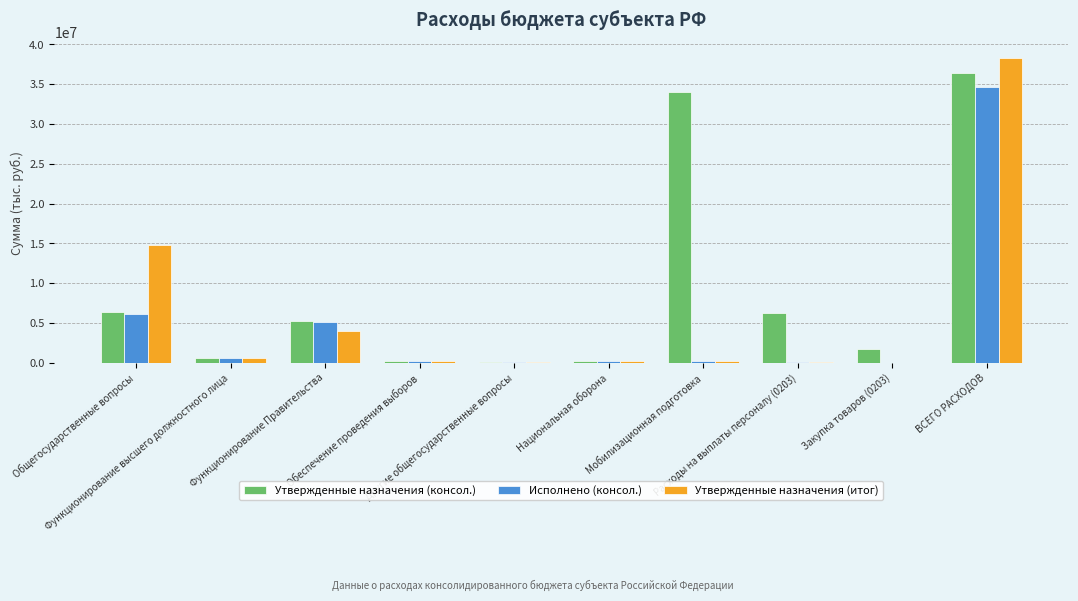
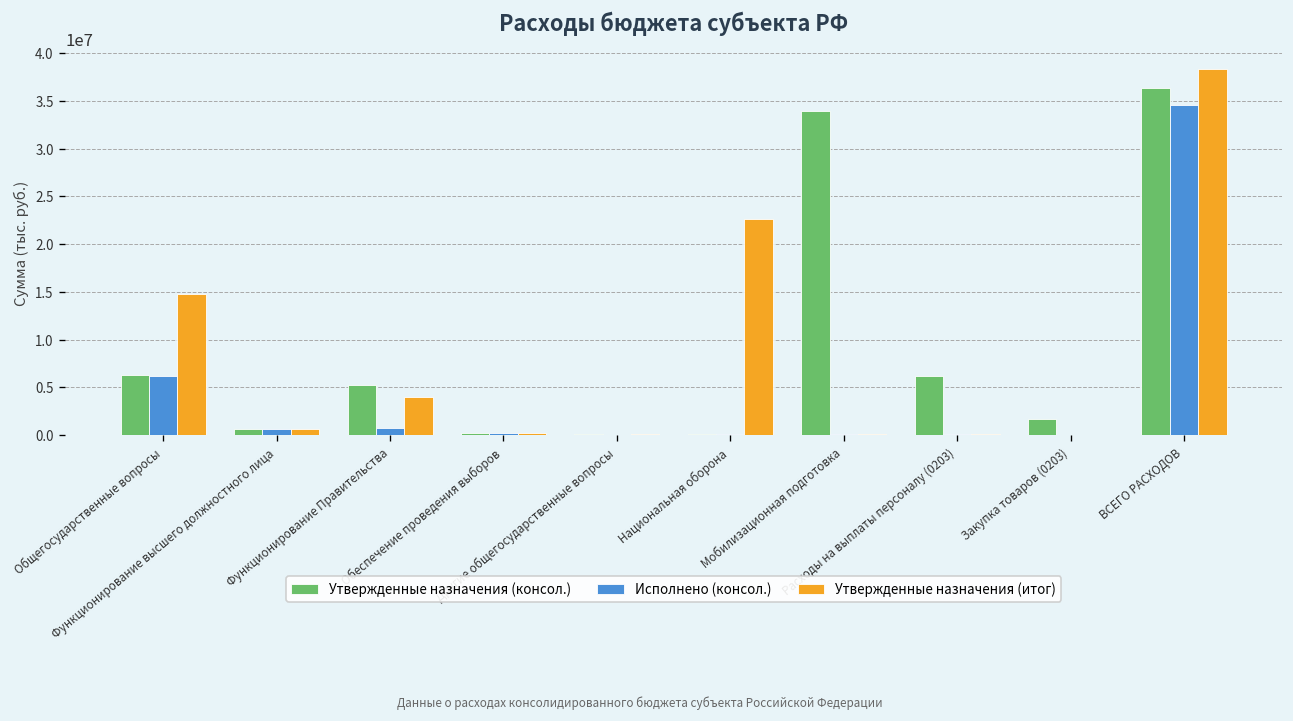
Исполнено (консол.), Функционирование Правительства: 5000000 -> 1000000
Утвержденные назначения (итог), Национальная оборона: 0 -> 23000000
